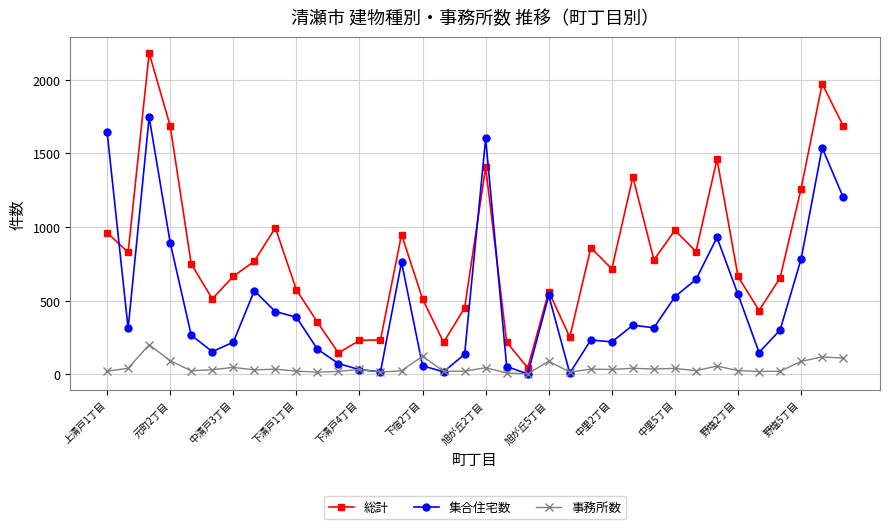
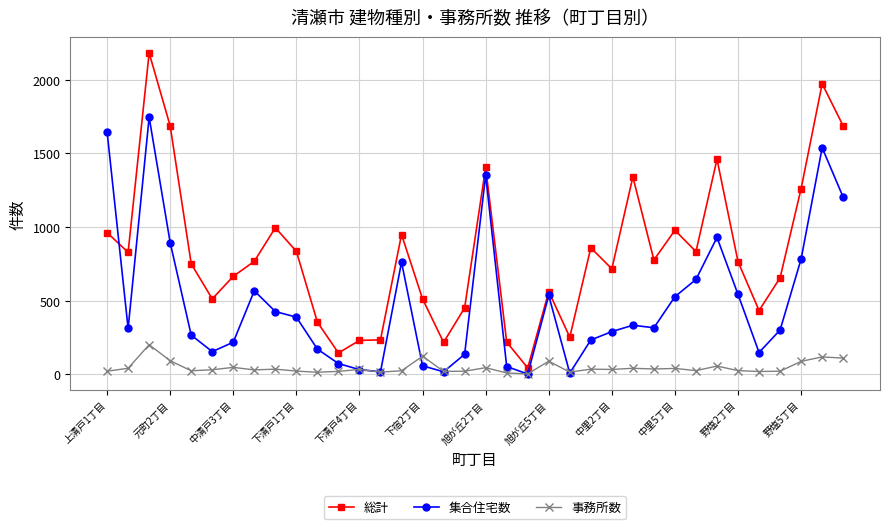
総計, 下清戸1丁目: 580 -> 840
集合住宅数, 旭が丘2丁目: 1600 -> 1350
集合住宅数, 中里2丁目: 220 -> 290
総計, 野塩2丁目: 670 -> 770
